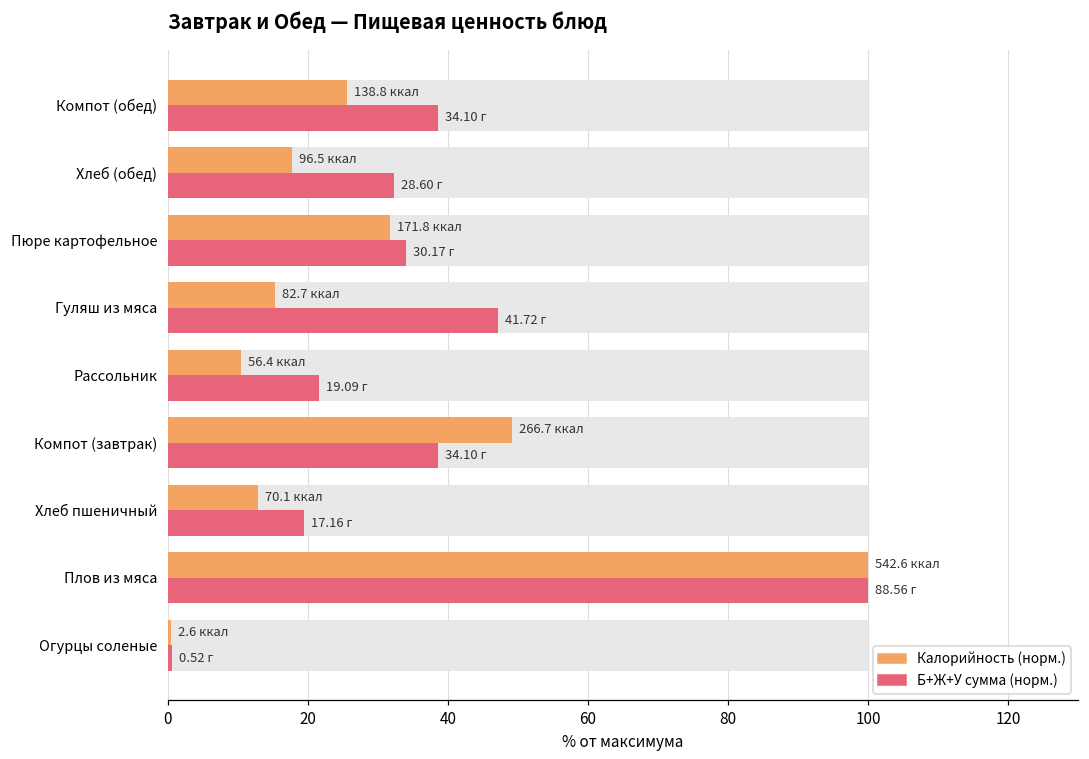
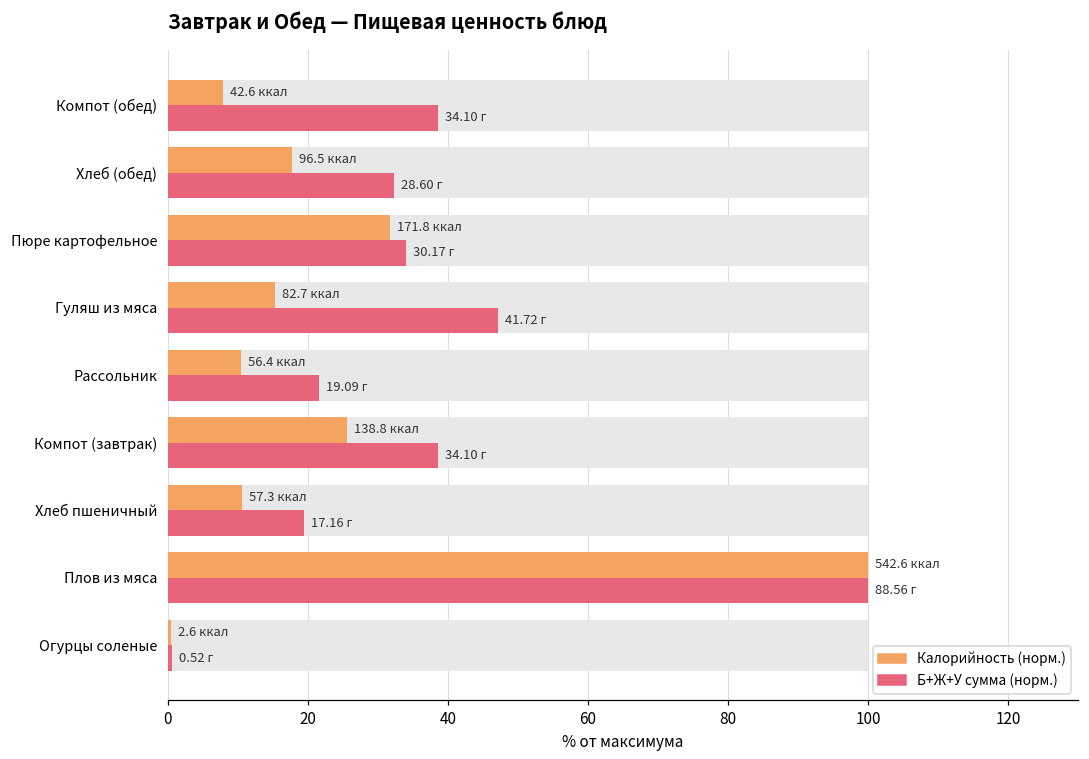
Калорийность (норм.), Компот (обед): 138.8 -> 42.6
Калорийность (норм.), Компот (завтрак): 266.7 -> 138.8
Калорийность (норм.), Хлеб пшеничный: 70.1 -> 57.3
